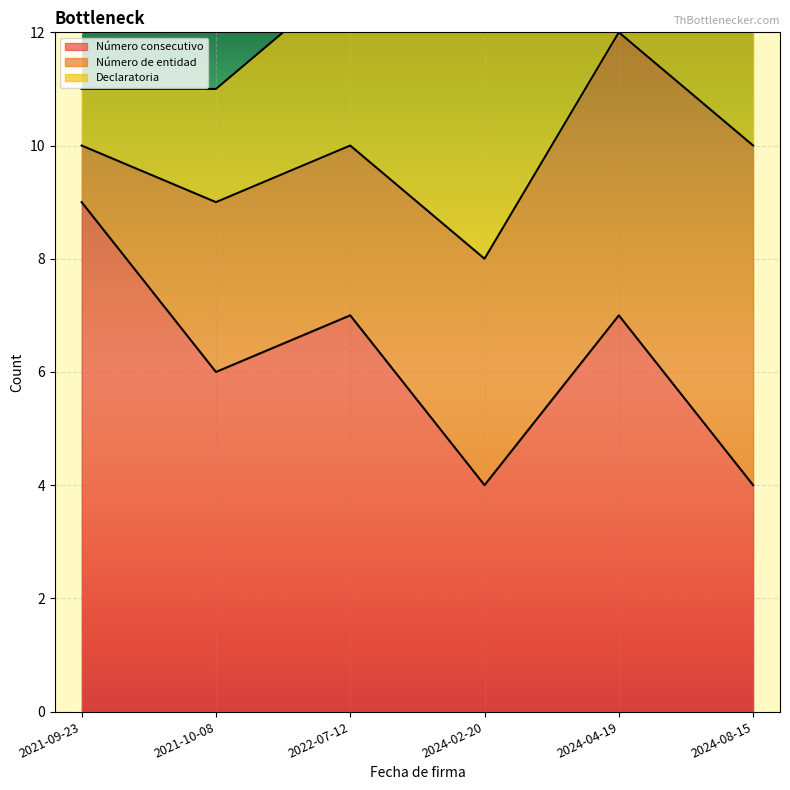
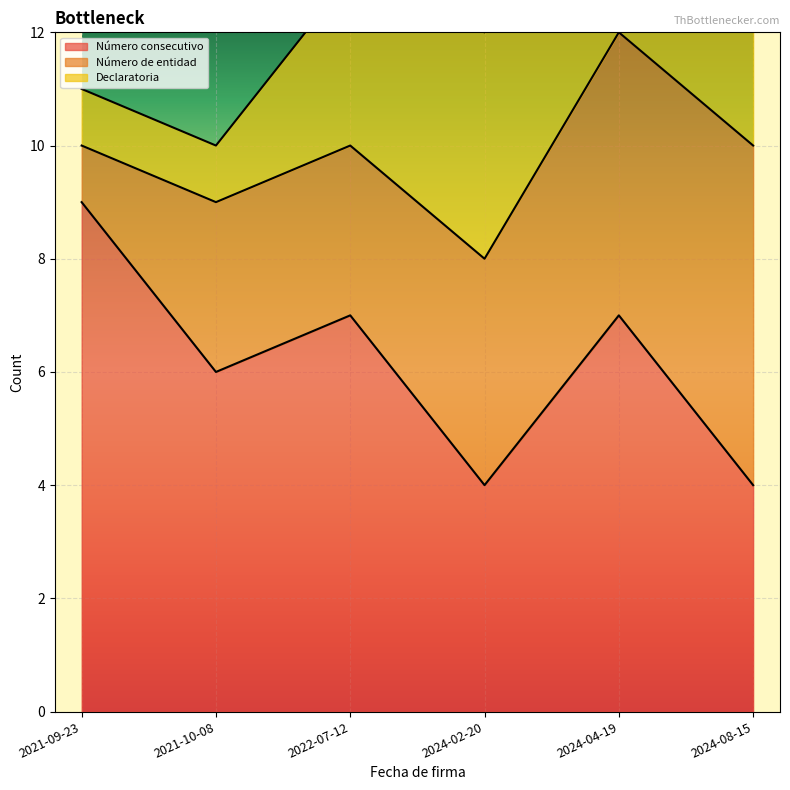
Declaratoria, 2021-10-08: 2 -> 1
